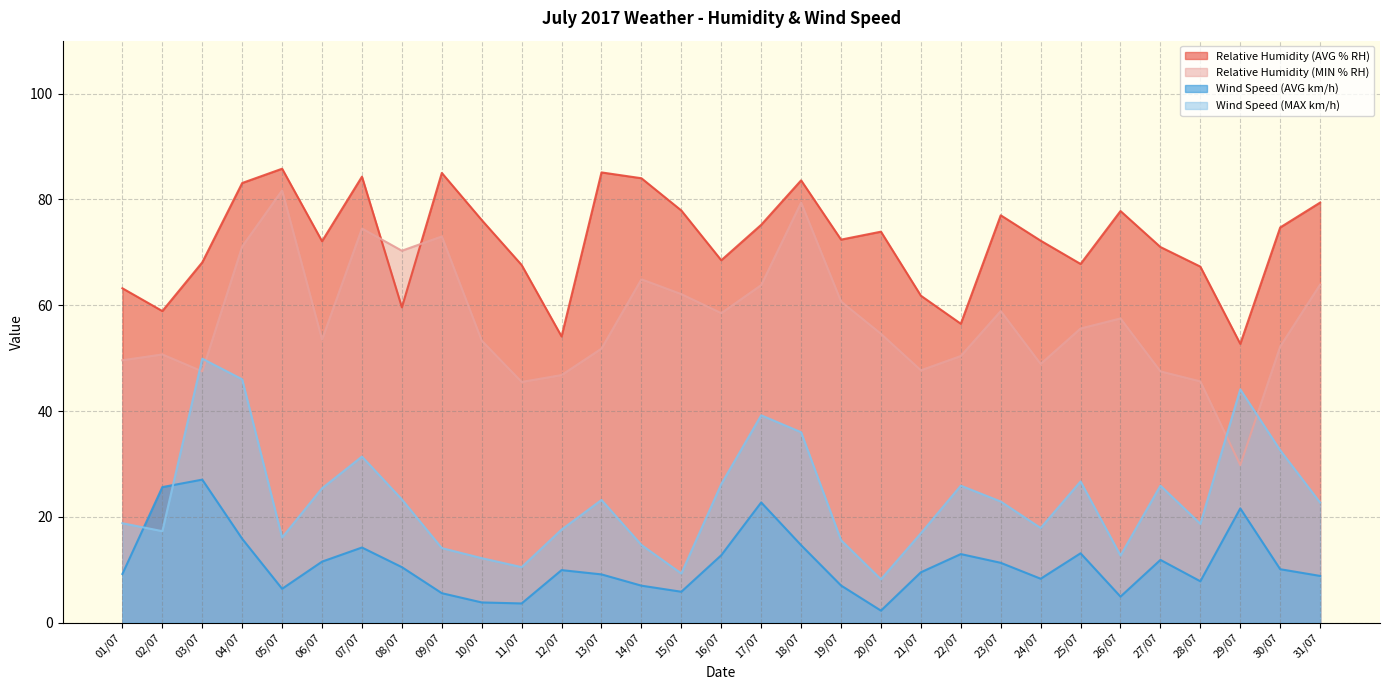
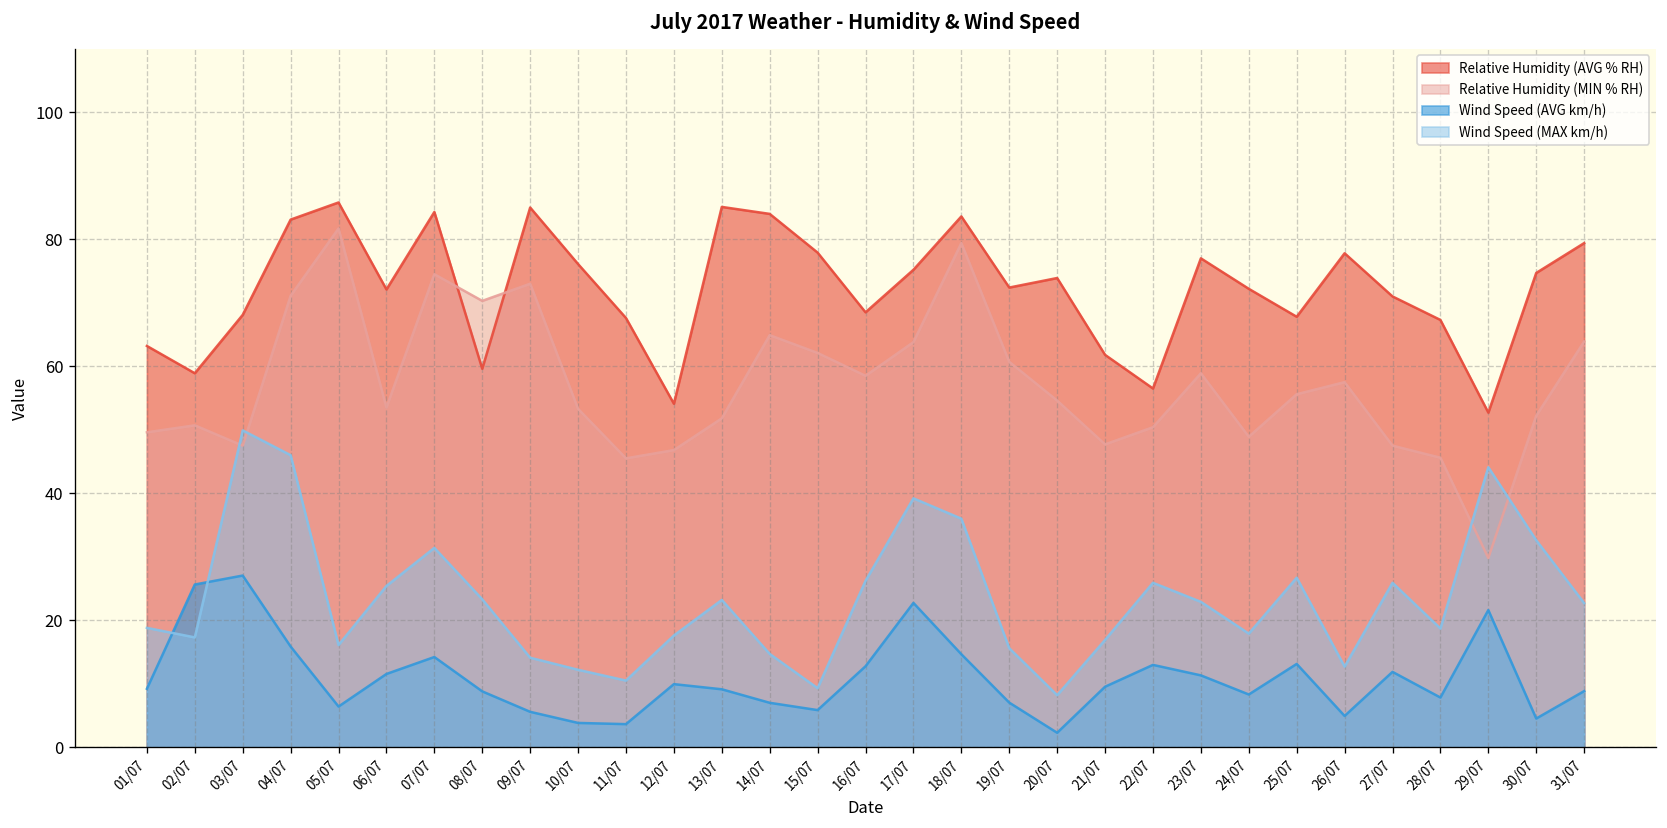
Wind Speed (AVG km/h), 08/07: 11 -> 9
Wind Speed (AVG km/h), 30/07: 10 -> 5
